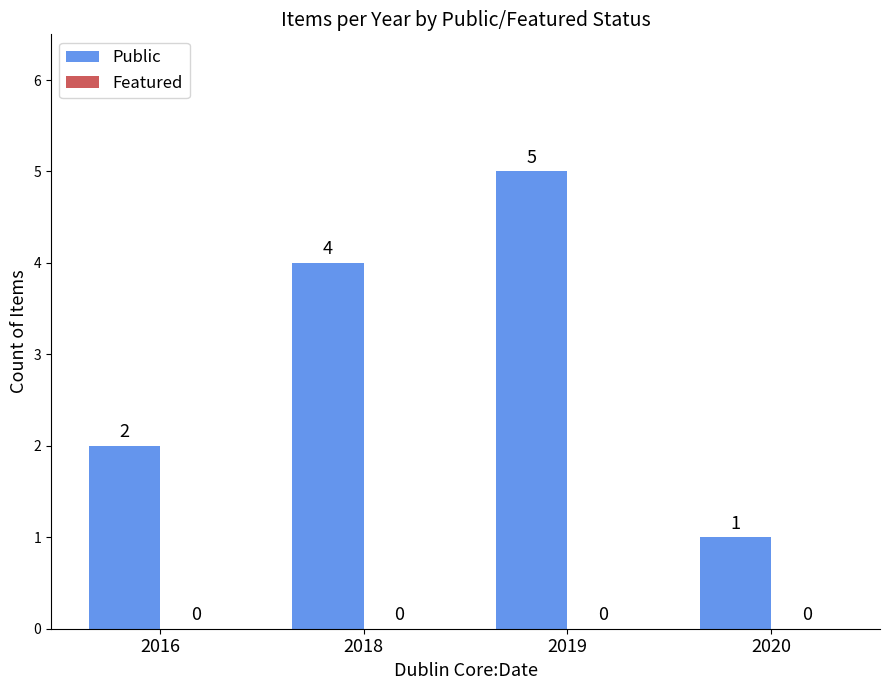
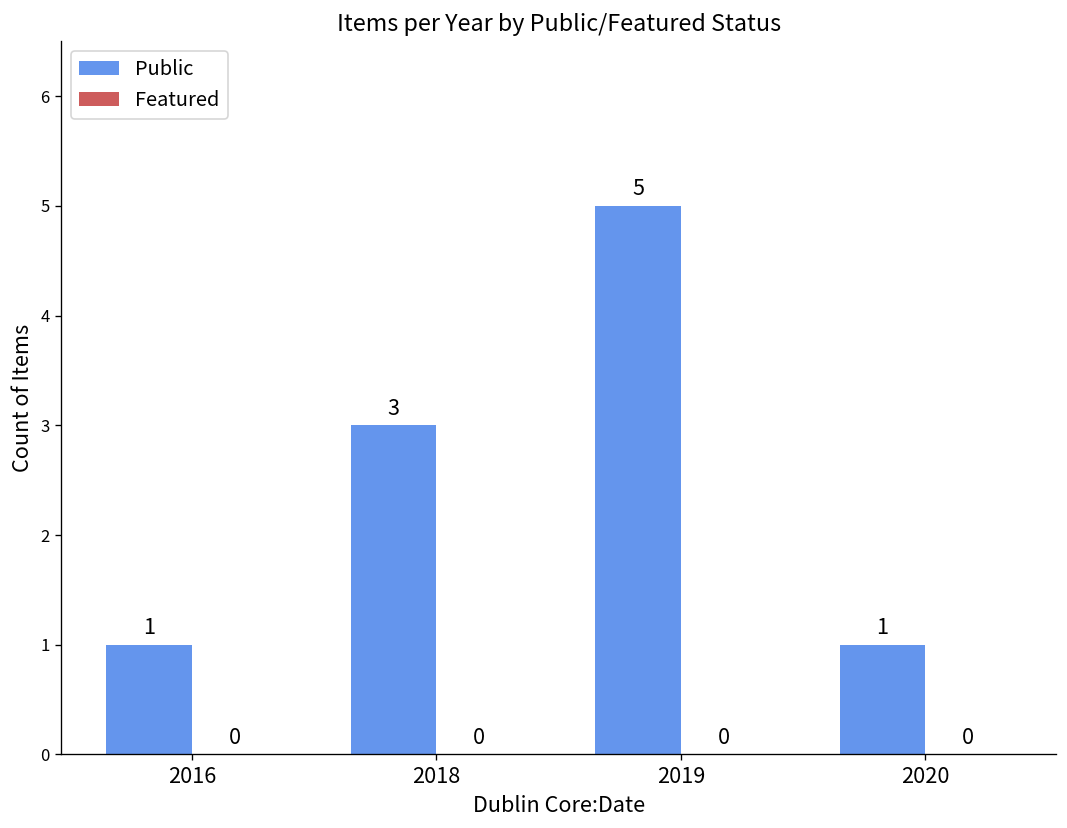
Public, 2016: 2 -> 1
Public, 2018: 4 -> 3
